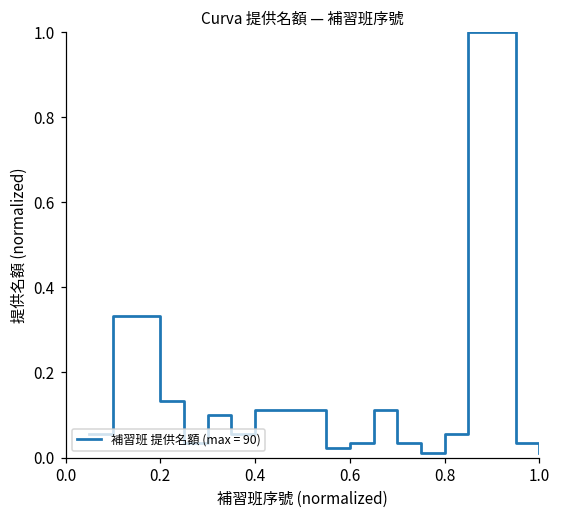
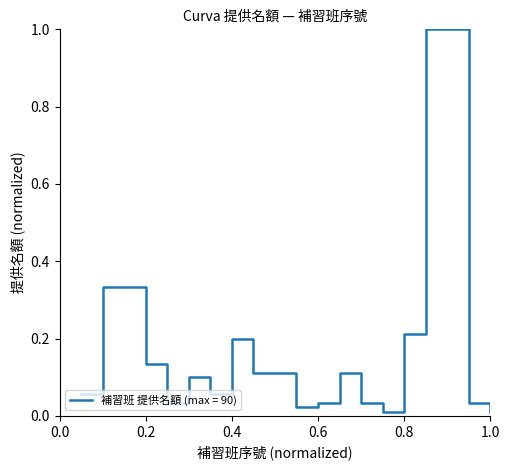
0.4: 0.11 -> 0.20
0.8: 0.06 -> 0.21
